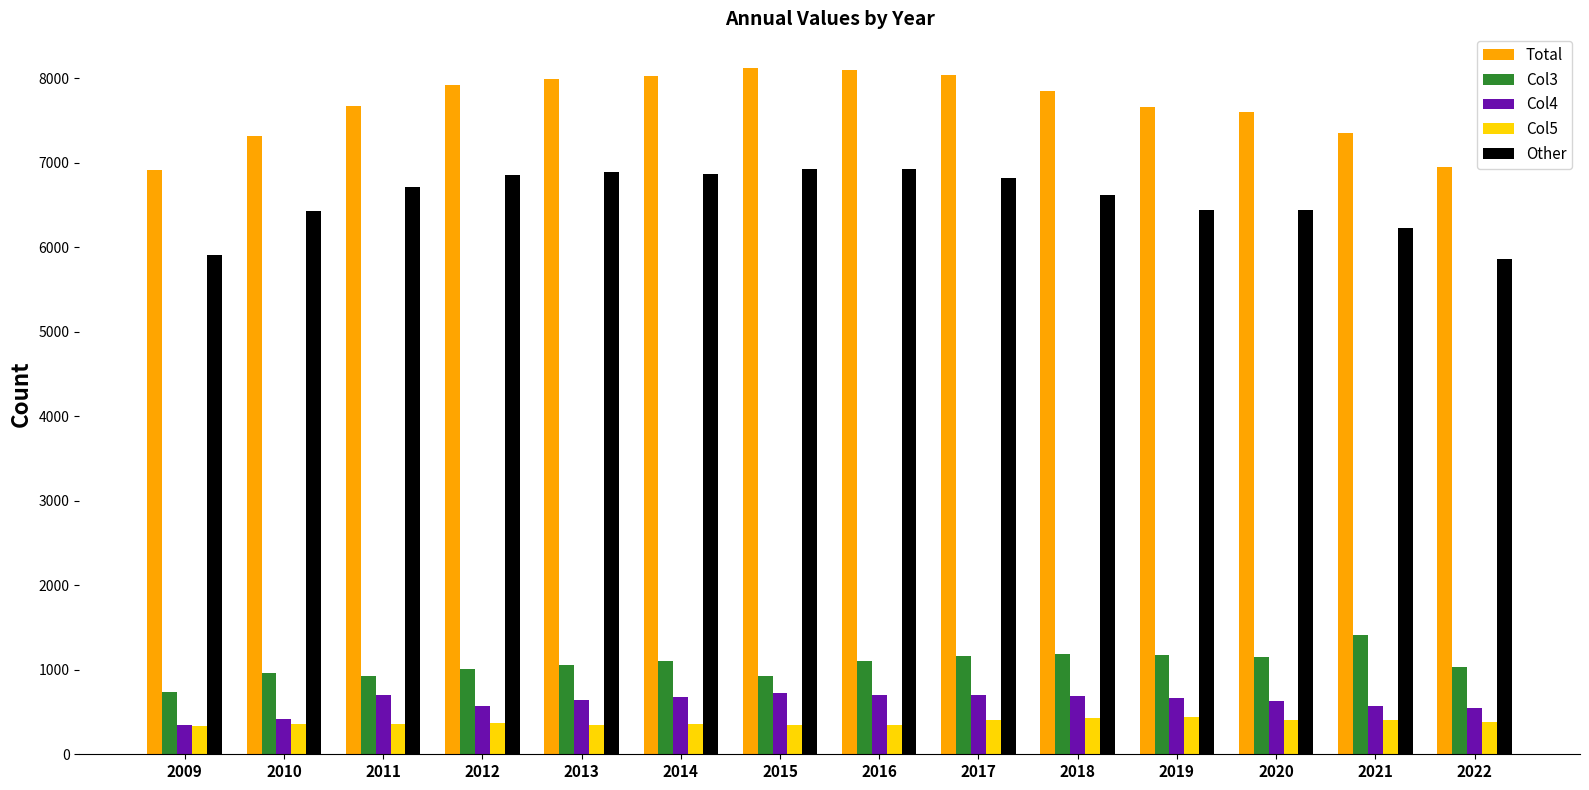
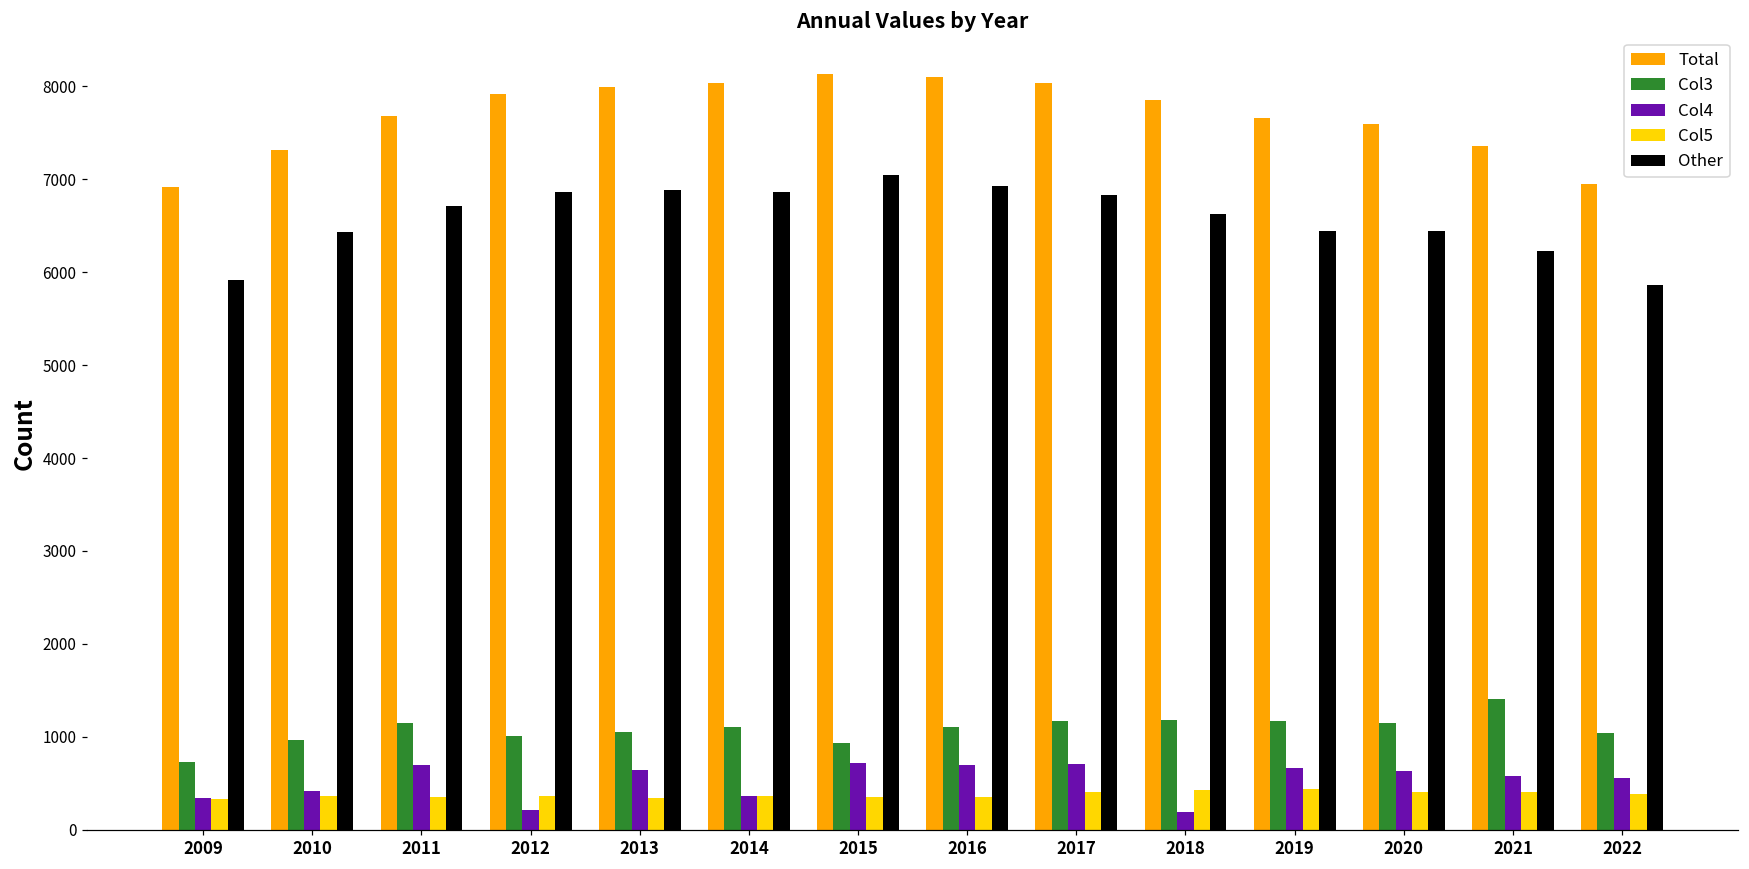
Col3, 2011: 900 -> 1100
Col4, 2012: 600 -> 200
Col4, 2014: 700 -> 400
Other, 2015: 6900 -> 7100
Col4, 2018: 700 -> 200
